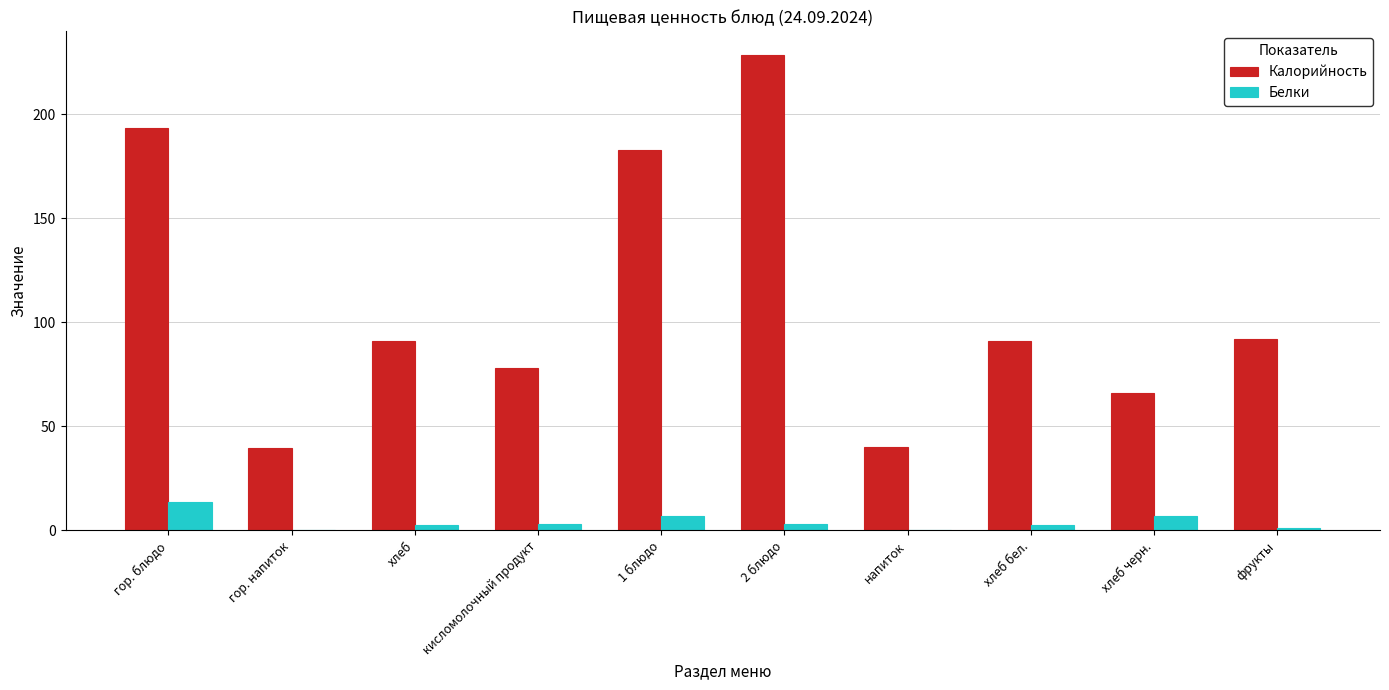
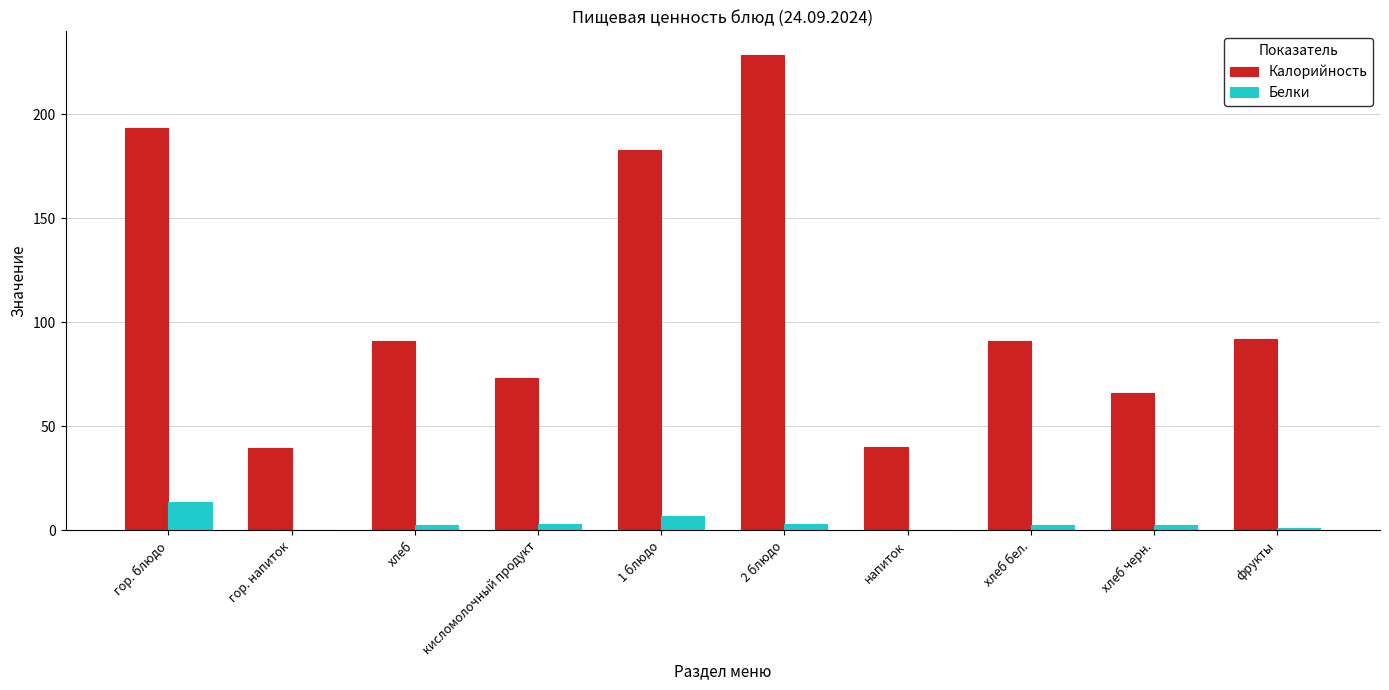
Калорийность, кисломолочный продукт: 78 -> 73
Белки, хлеб черн.: 7 -> 2
